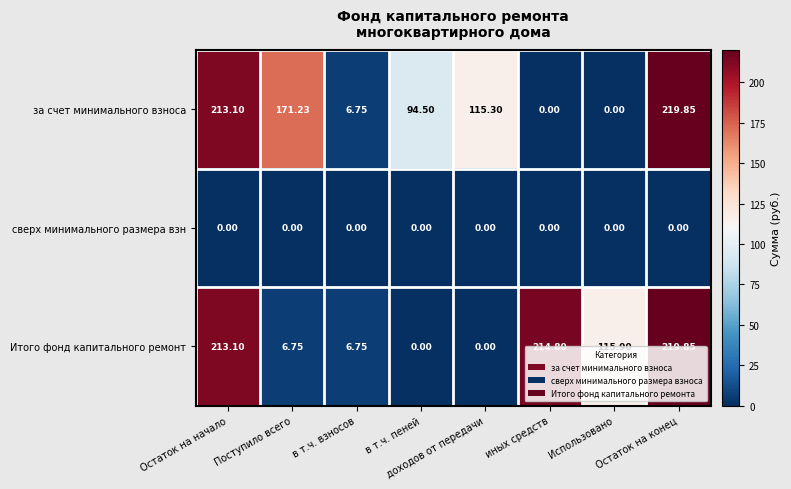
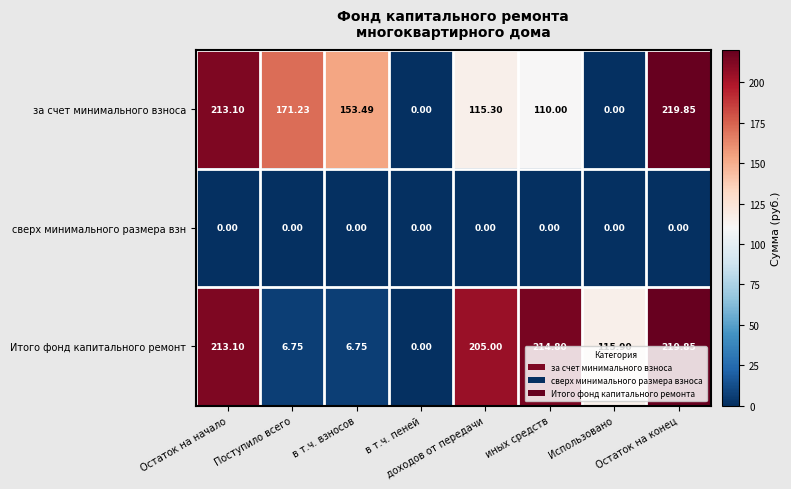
за счет минимального взноса, в т.ч. взносов: 6.75 -> 153.49
за счет минимального взноса, в т.ч. пеней: 94.50 -> 0.00
за счет минимального взноса, иных средств: 0.00 -> 110.00
Итого фонд капитального ремонт, доходов от передачи: 0.00 -> 205.00
